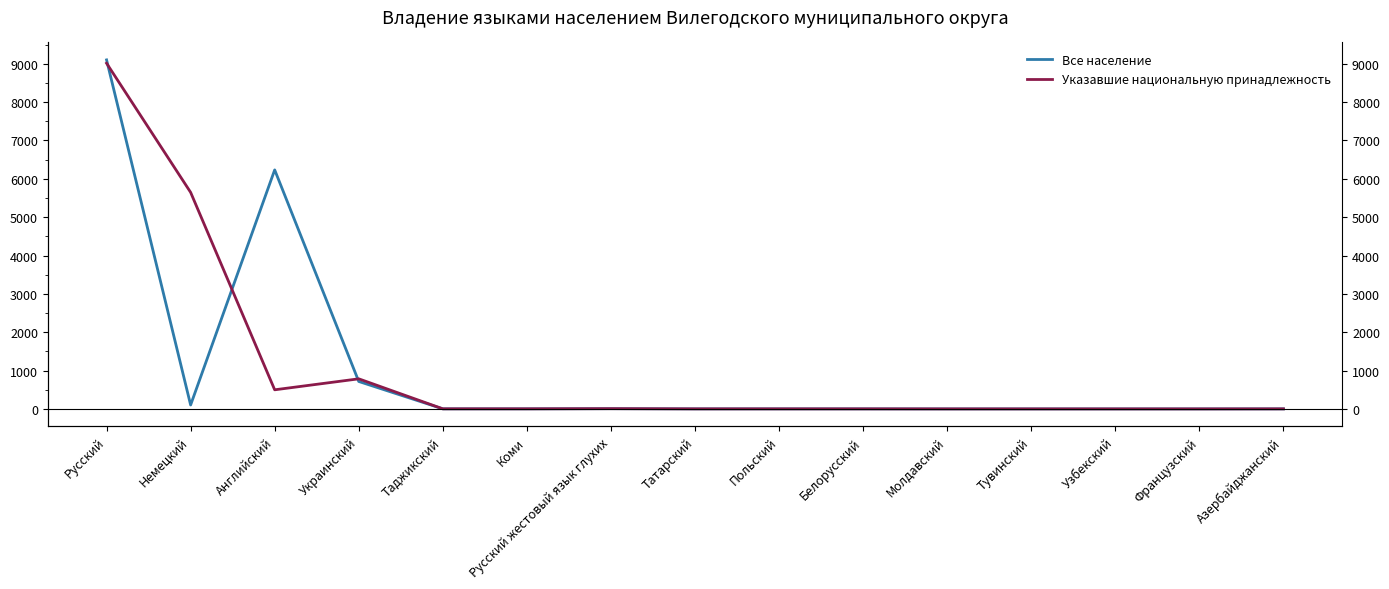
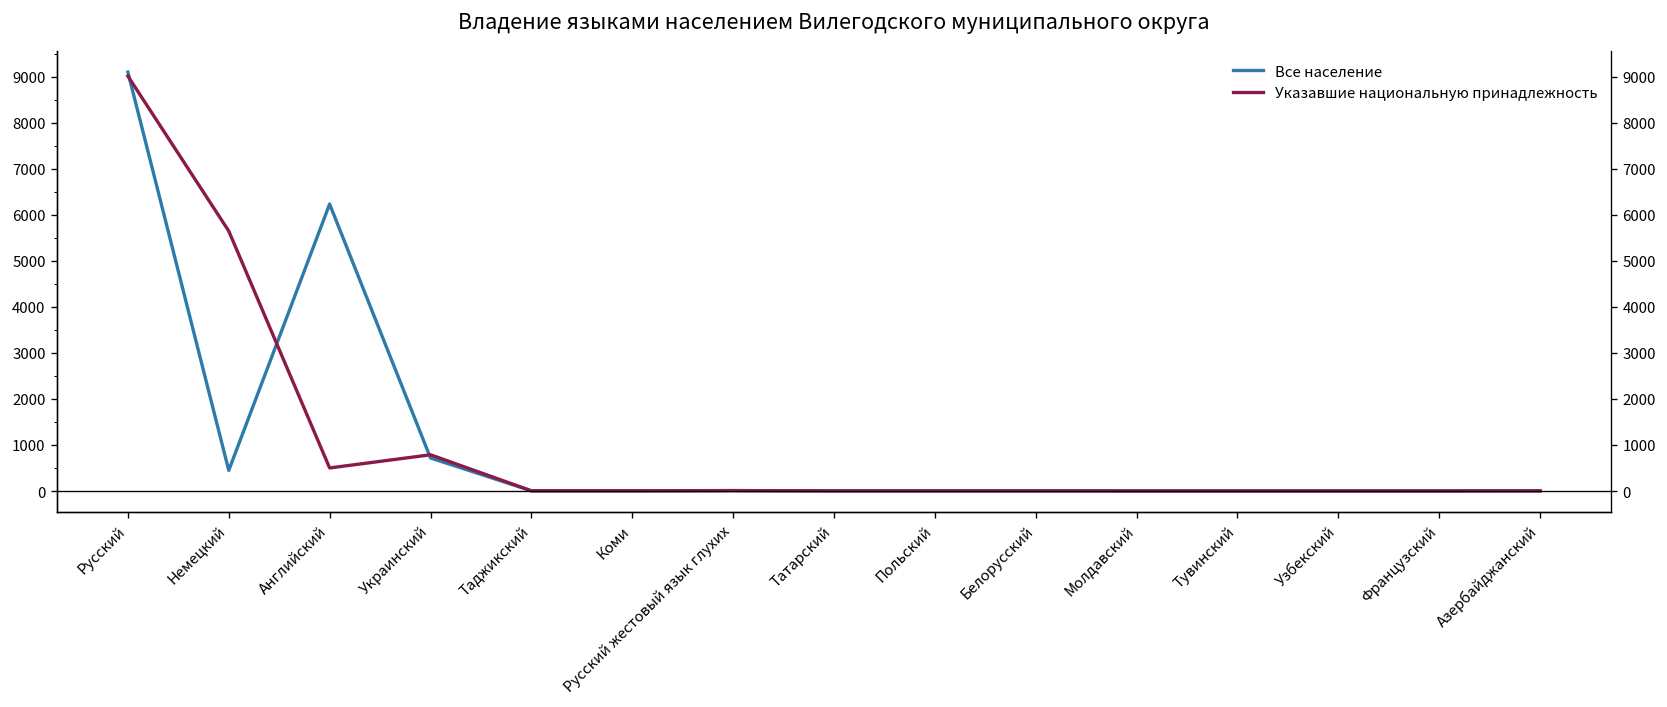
Все население, Немецкий: 100 -> 400
